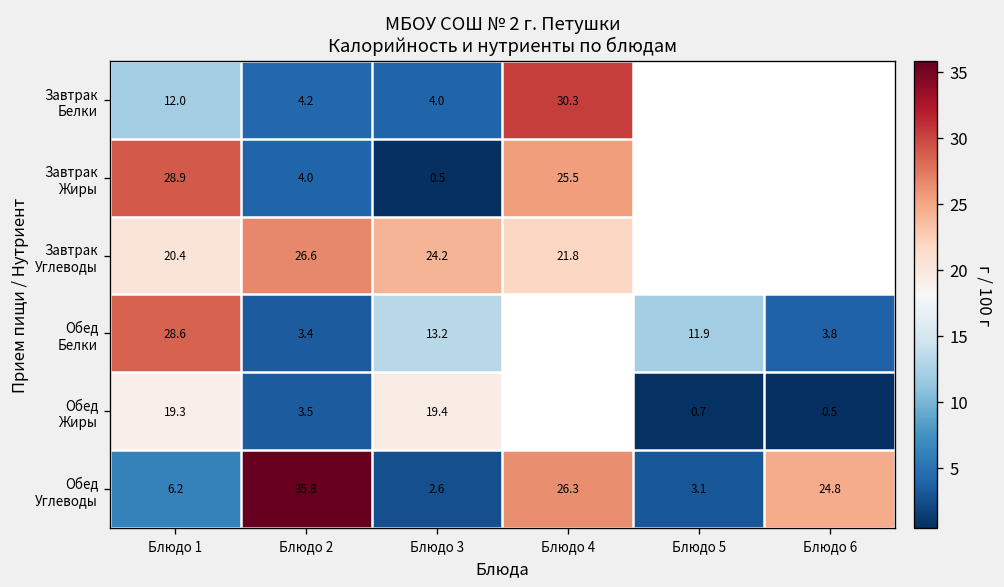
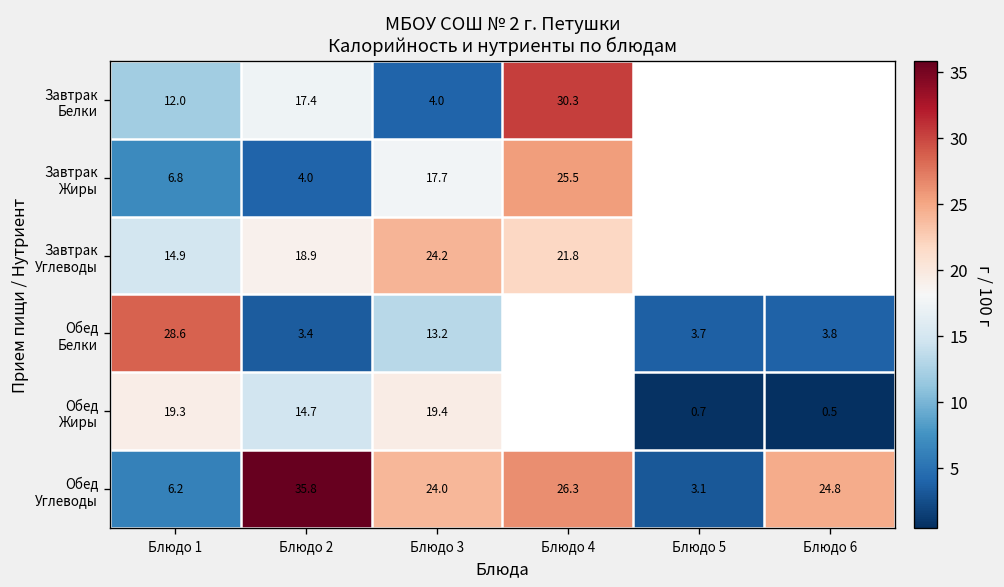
Завтрак Белки, Блюдо 2: 4.2 -> 17.4
Завтрак Жиры, Блюдо 1: 28.9 -> 6.8
Завтрак Жиры, Блюдо 3: 0.5 -> 17.7
Завтрак Углеводы, Блюдо 1: 20.4 -> 14.9
Завтрак Углеводы, Блюдо 2: 26.6 -> 18.9
Обед Белки, Блюдо 5: 11.9 -> 3.7
Обед Жиры, Блюдо 2: 3.5 -> 14.7
Обед Углеводы, Блюдо 3: 2.6 -> 24.0
